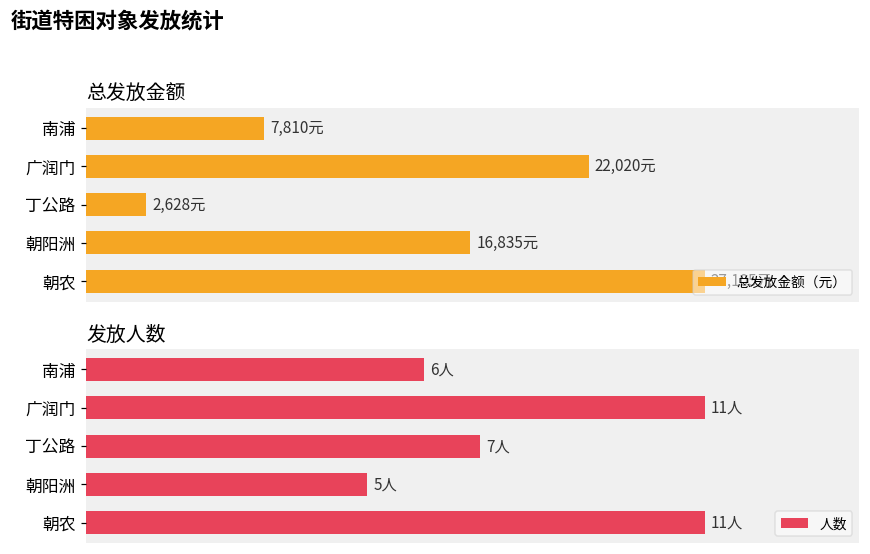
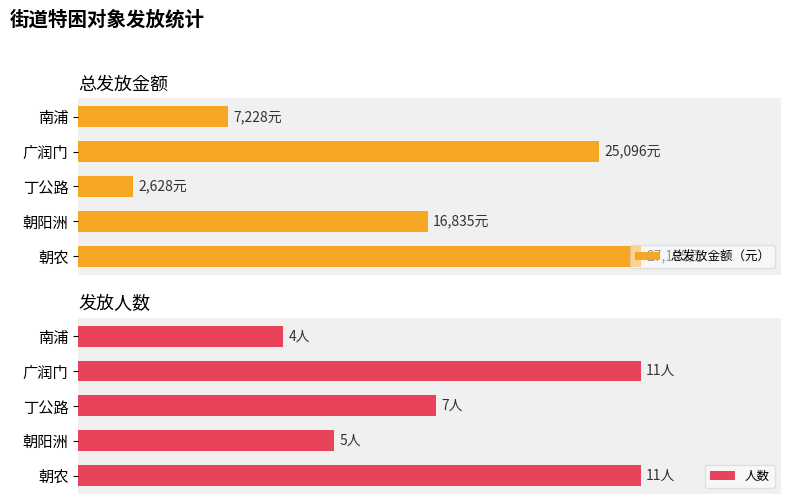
总发放金额, 南浦: 7,810元 -> 7,228元
总发放金额, 广润门: 22,020元 -> 25,096元
发放人数, 南浦: 6人 -> 4人
